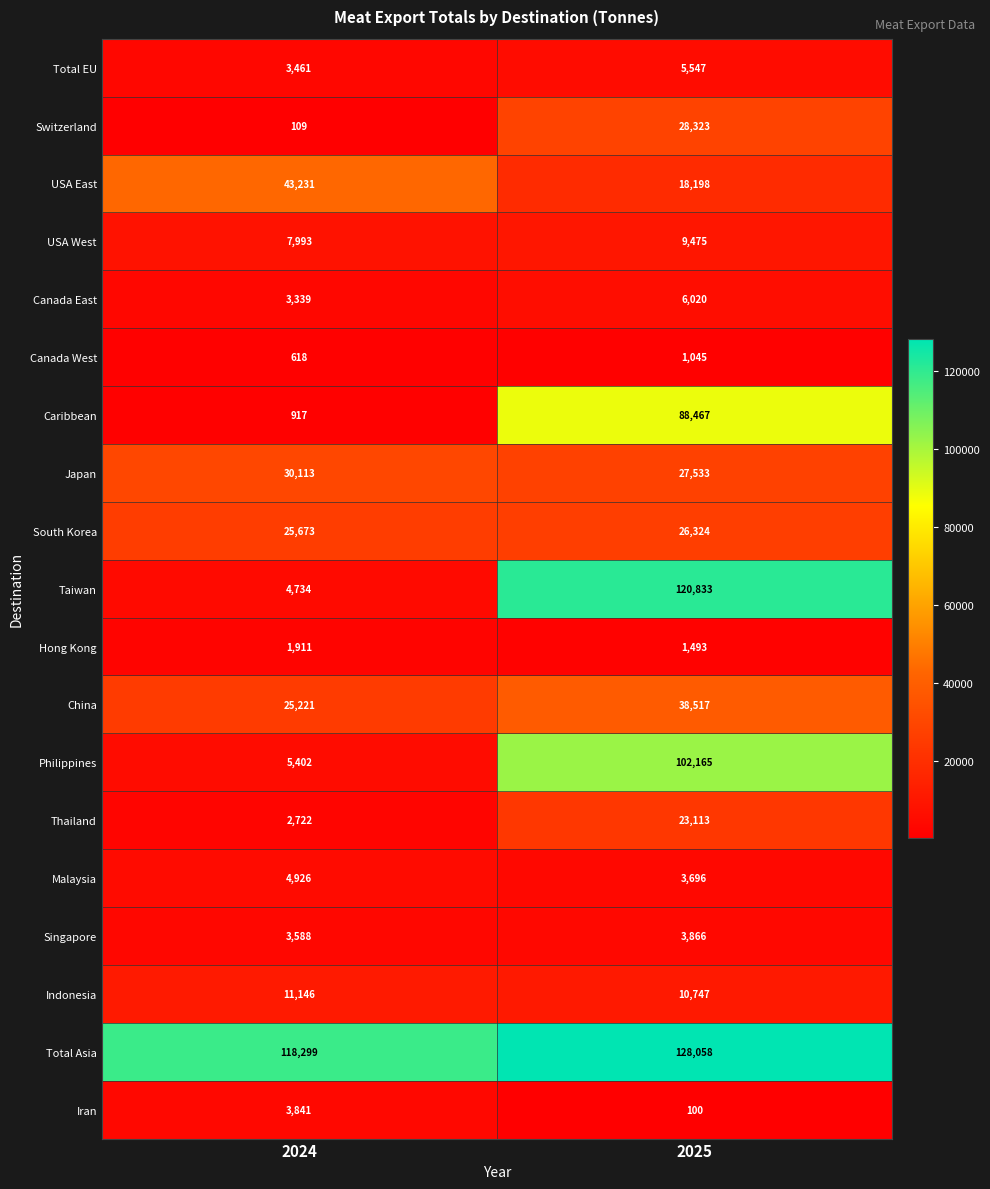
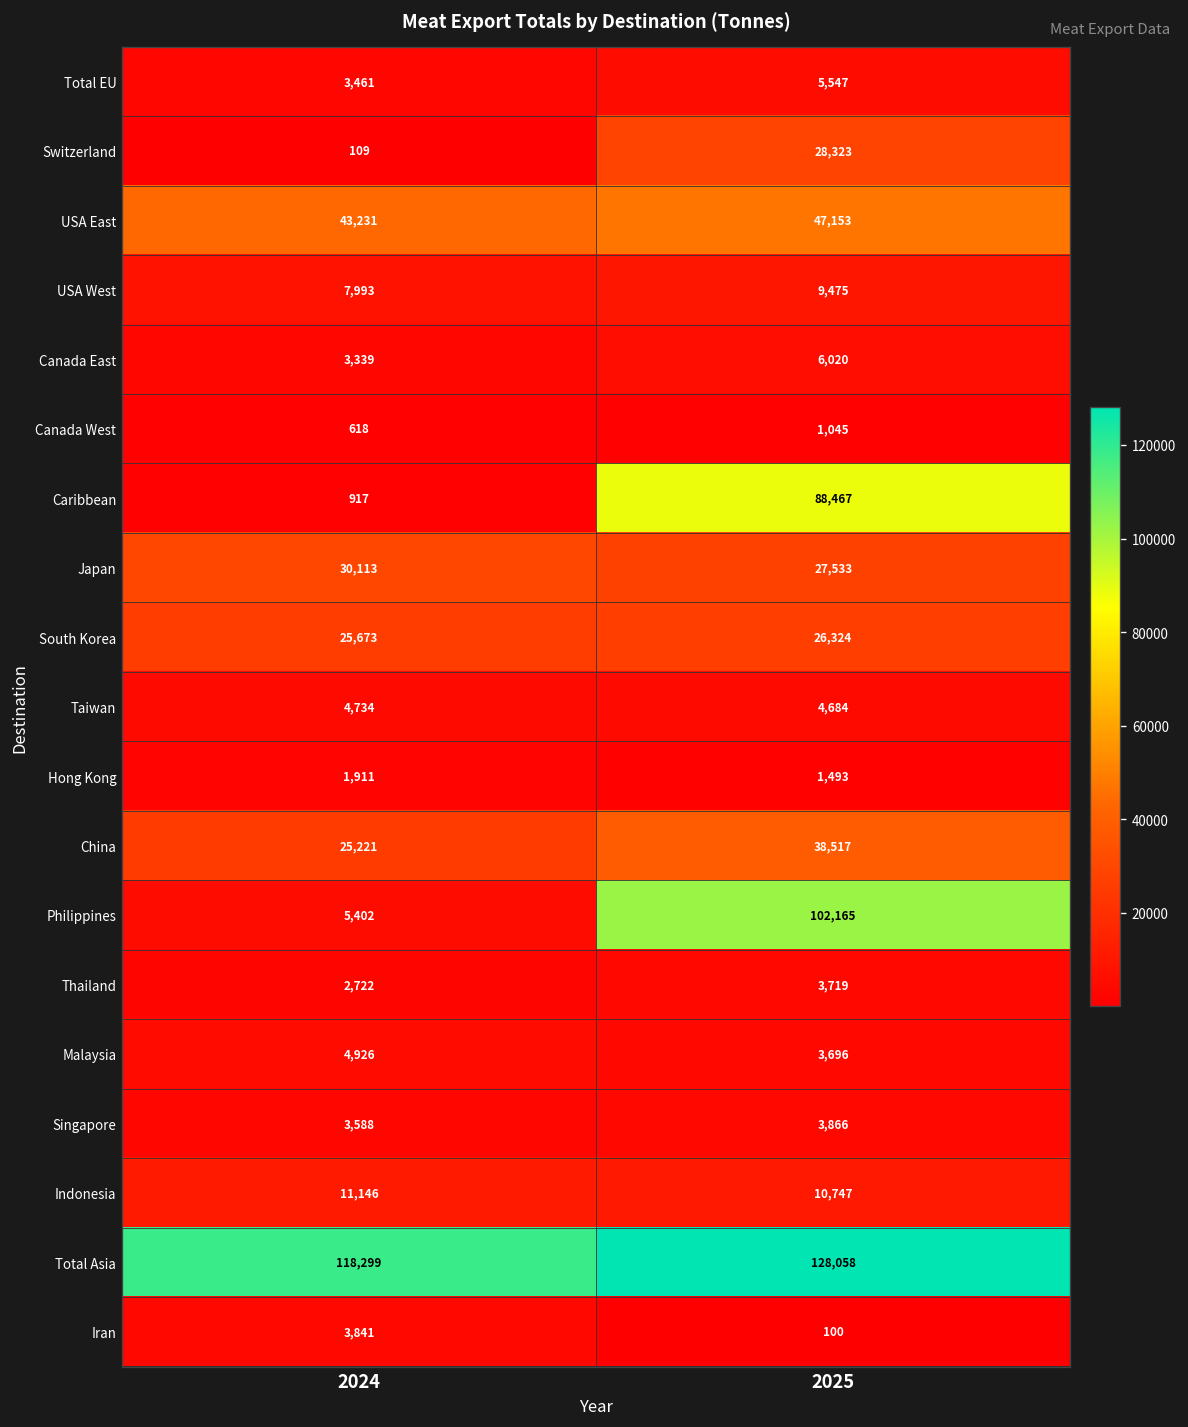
USA East, 2025: 18,198 -> 47,153
Taiwan, 2025: 120,833 -> 4,684
Thailand, 2025: 23,113 -> 3,719
